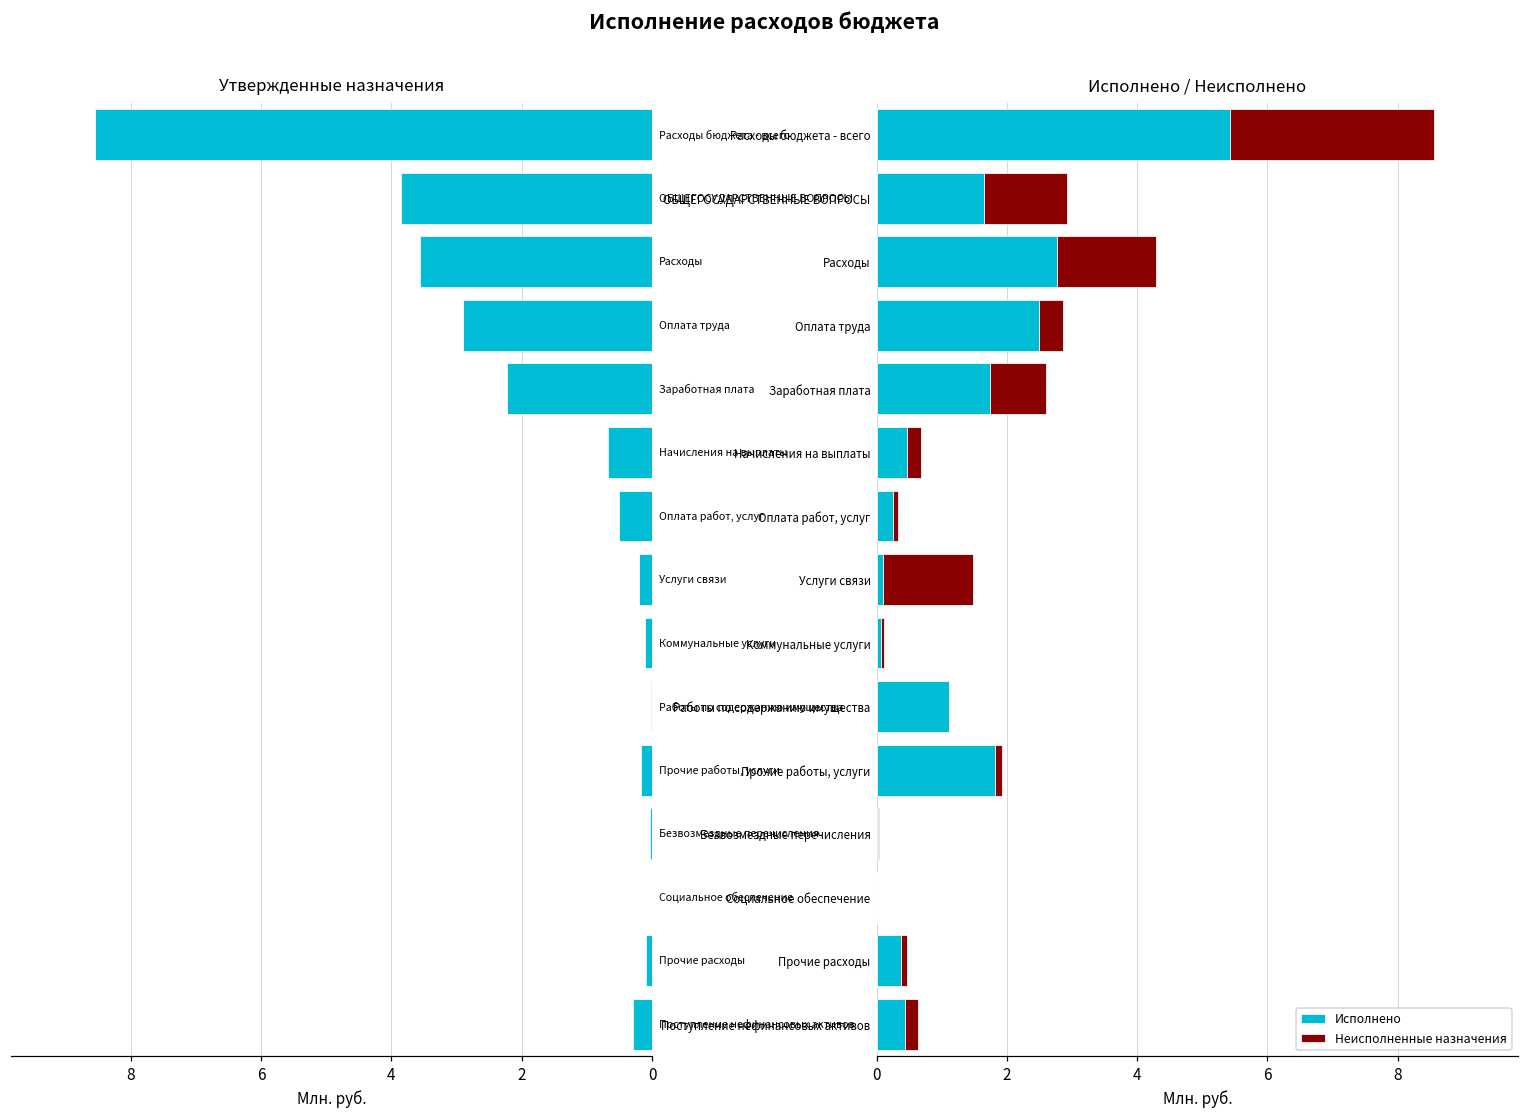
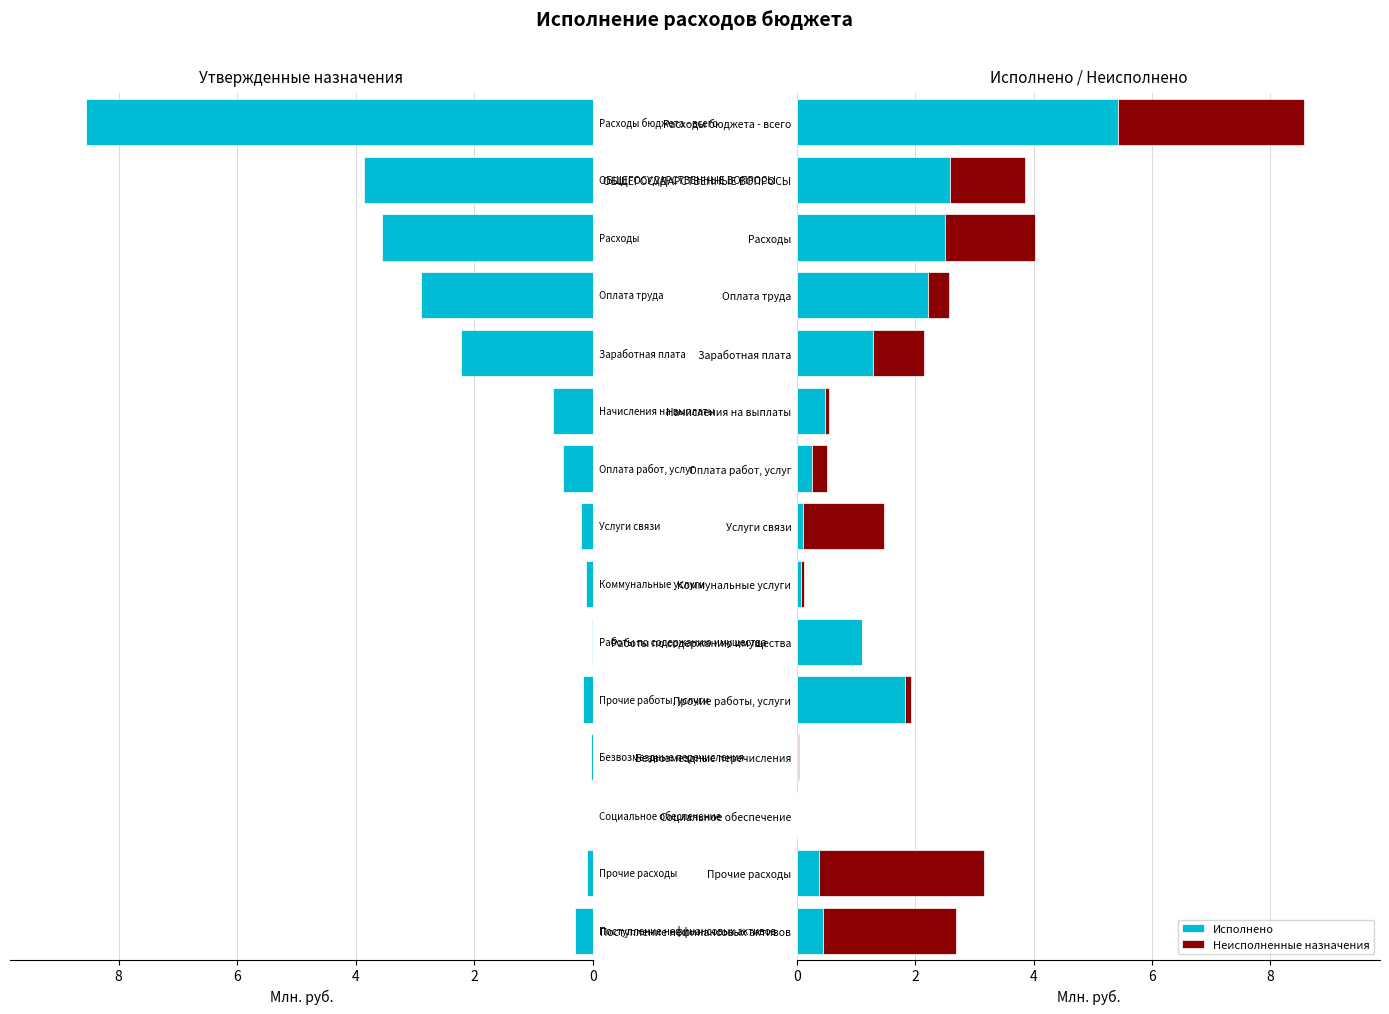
Исполнено / Неисполнено, Исполнено, ОБЩЕГОСУДАРСТВЕННЫЕ ВОПРОСЫ: 1.7 -> 2.6
Исполнено / Неисполнено, Исполнено, Расходы: 2.8 -> 2.5
Исполнено / Неисполнено, Исполнено, Оплата труда: 2.5 -> 2.2
Исполнено / Неисполнено, Исполнено, Заработная плата: 1.7 -> 1.3
Исполнено / Неисполнено, Неисполненные назначения, Начисления на выплаты: 0.2 -> 0.1
Исполнено / Неисполнено, Неисполненные назначения, Оплата работ, услуг: 0.1 -> 0.3
Исполнено / Неисполнено, Неисполненные назначения, Прочие расходы: 0.1 -> 2.8
Исполнено / Неисполнено, Неисполненные назначения, Поступление нефинансовых активов: 0.2 -> 2.3
